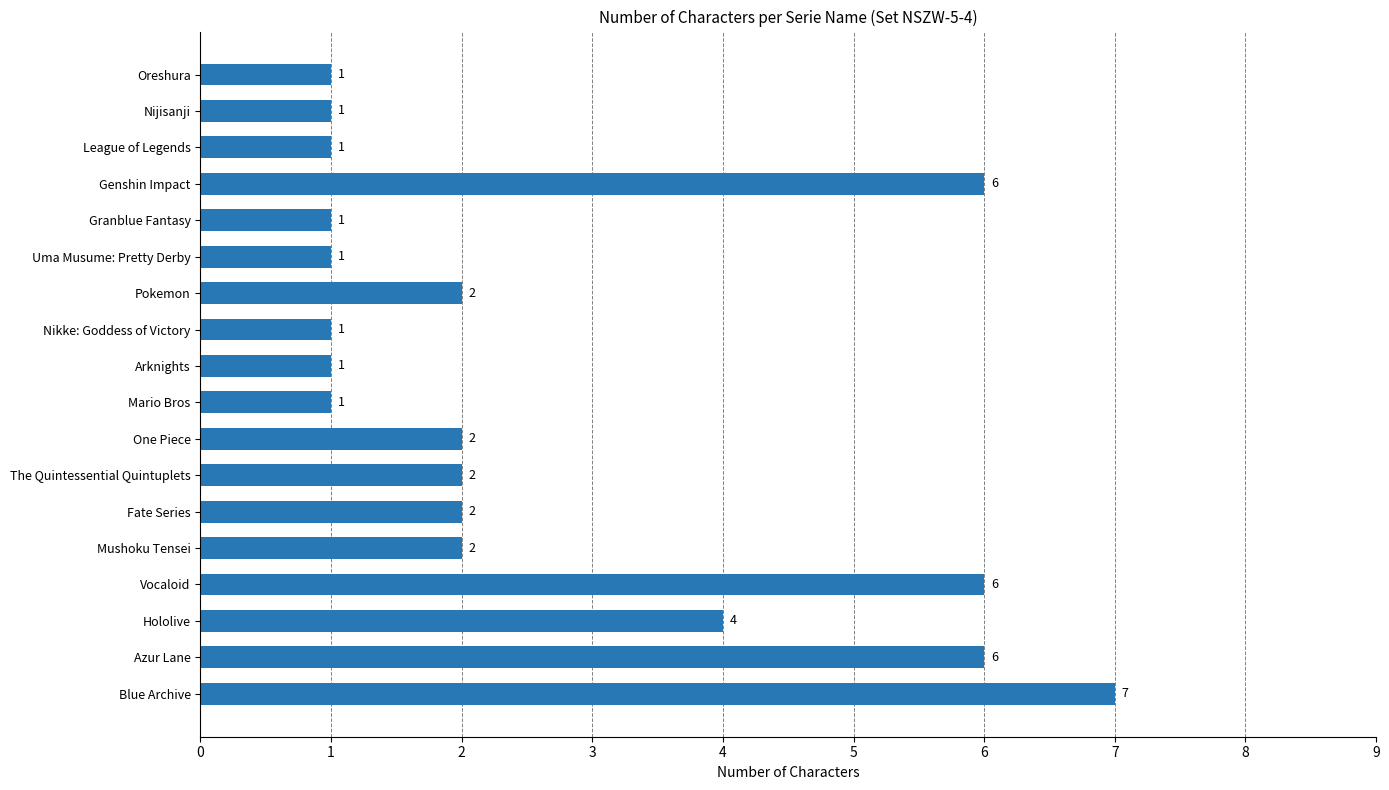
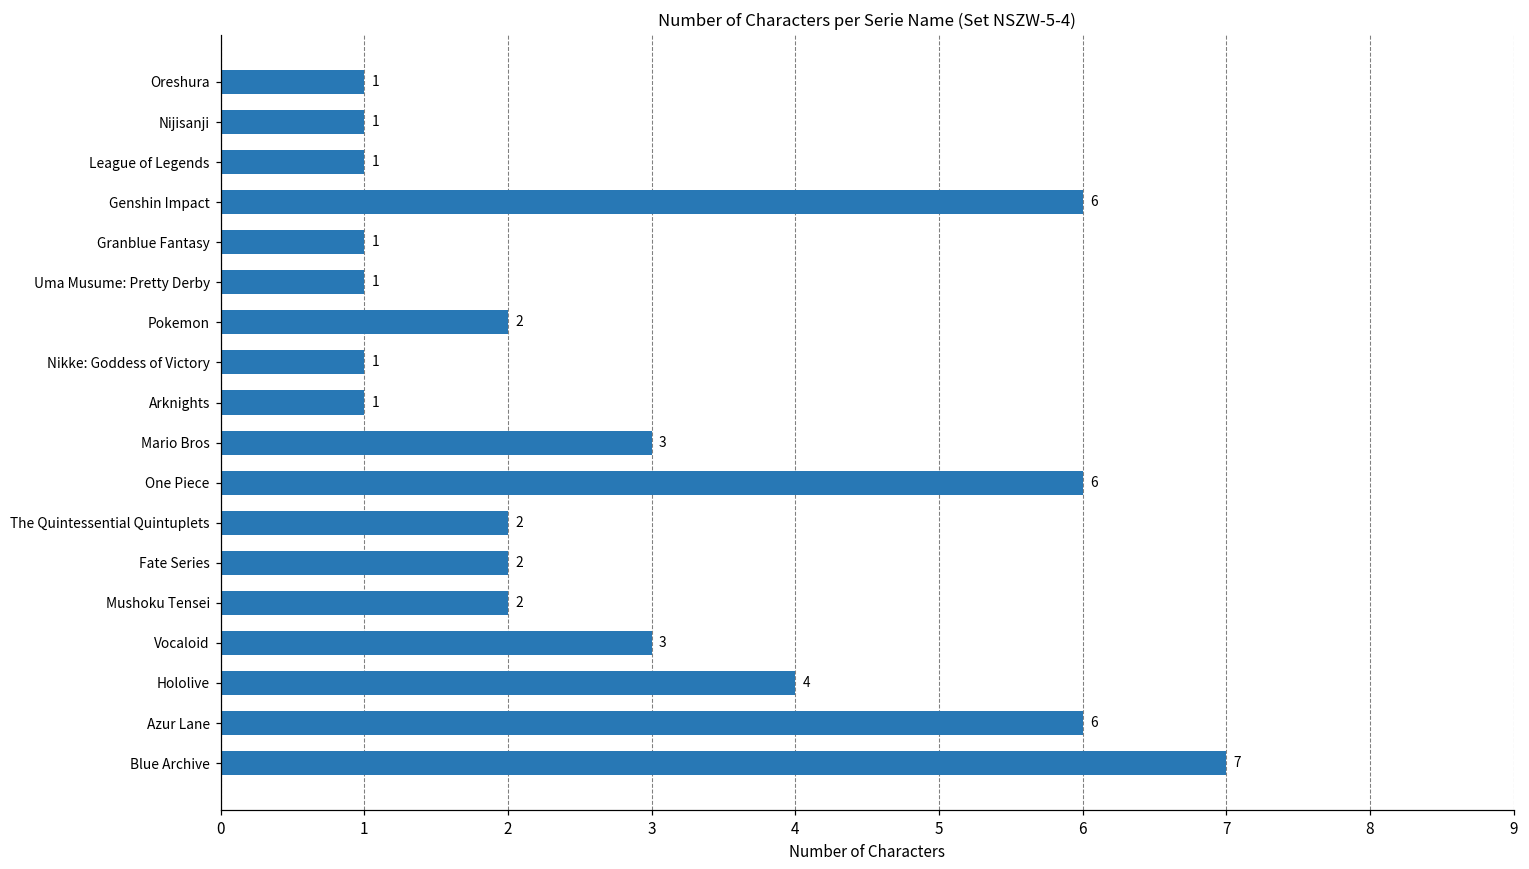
Mario Bros: 1 -> 3
One Piece: 2 -> 6
Vocaloid: 6 -> 3
